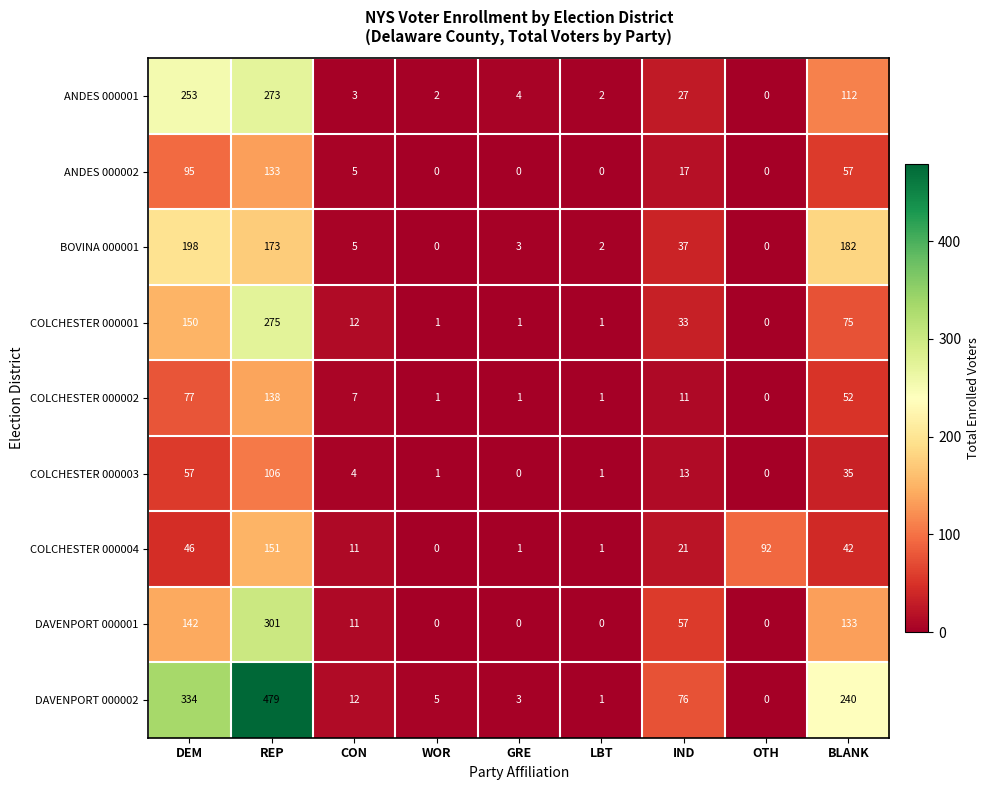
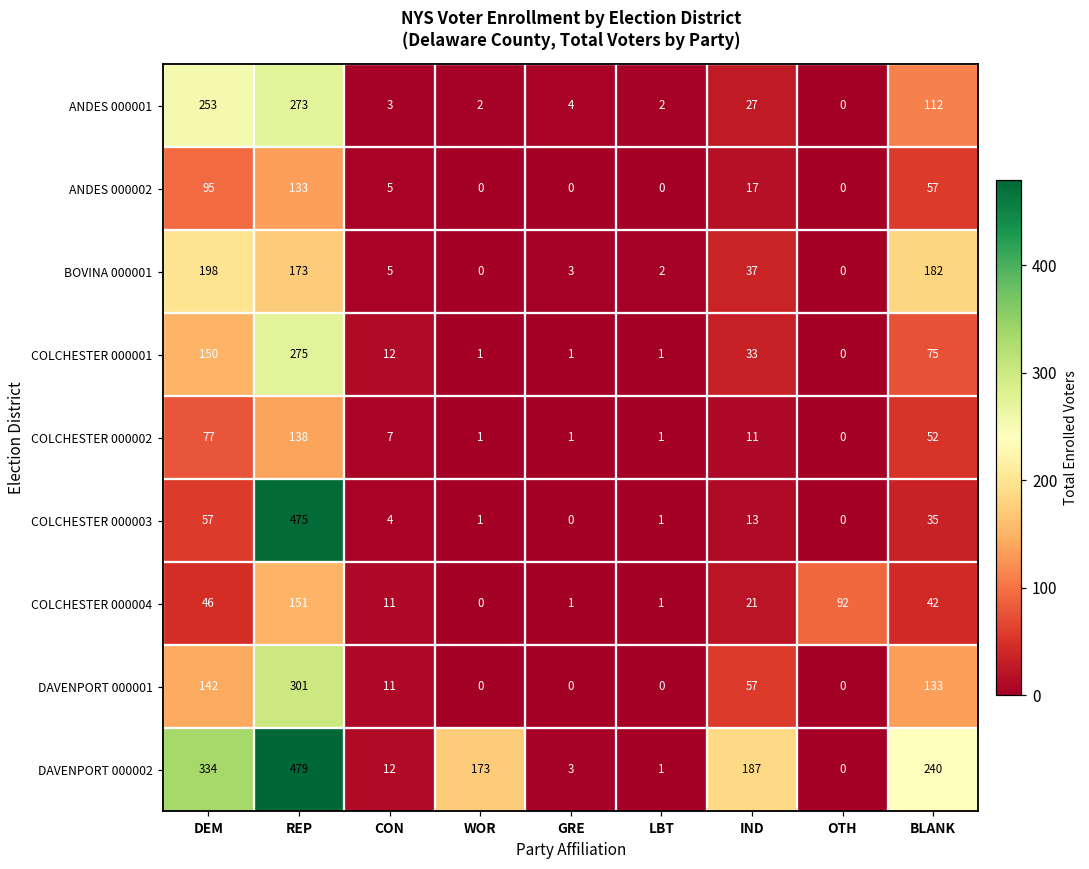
COLCHESTER 000003, REP: 106 -> 475
DAVENPORT 000002, WOR: 5 -> 173
DAVENPORT 000002, IND: 76 -> 187
